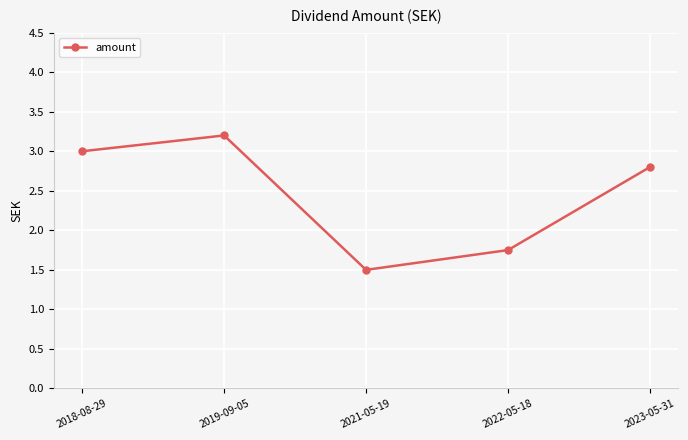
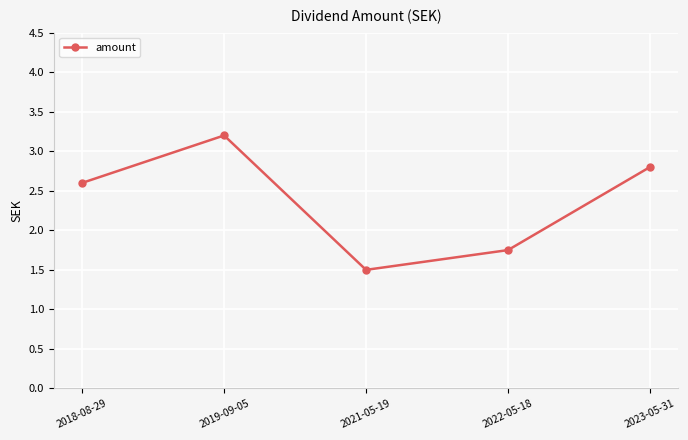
2018-08-29: 3.0 -> 2.6
